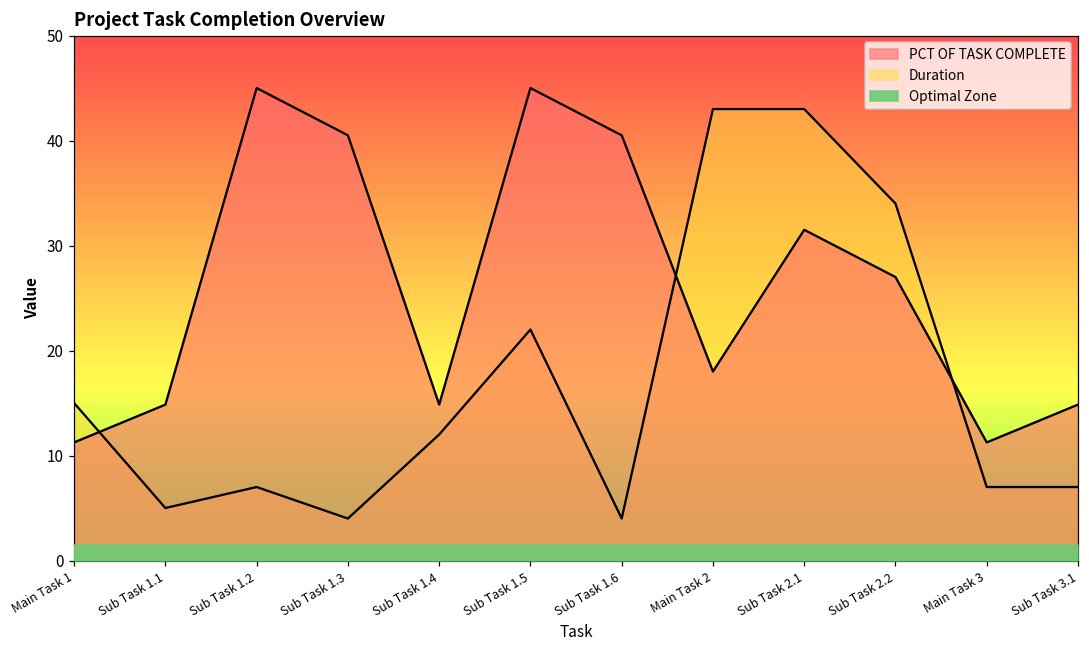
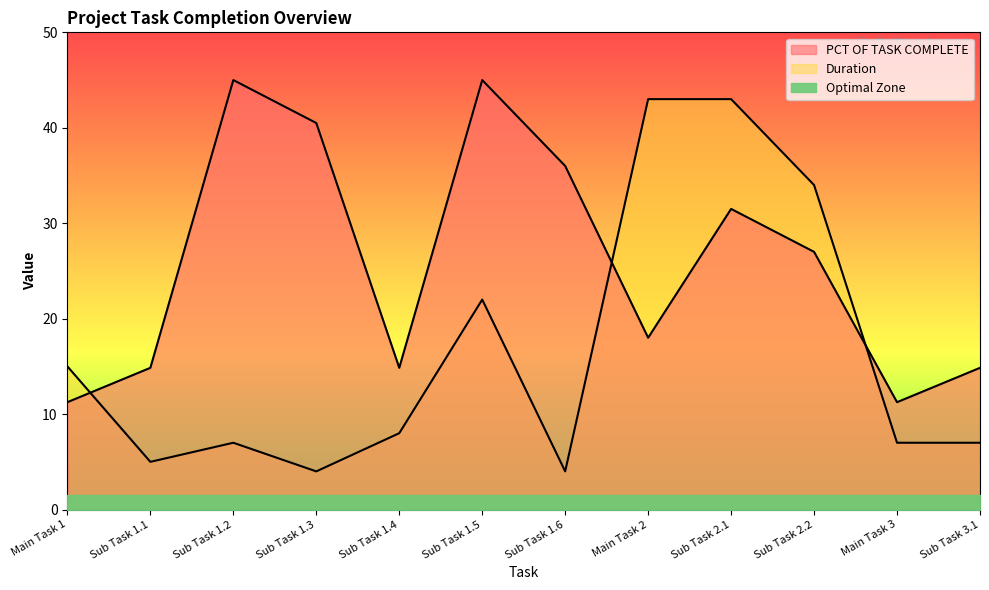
Duration, Sub Task 1.4: 12 -> 8
PCT OF TASK COMPLETE, Sub Task 1.6: 41 -> 36
